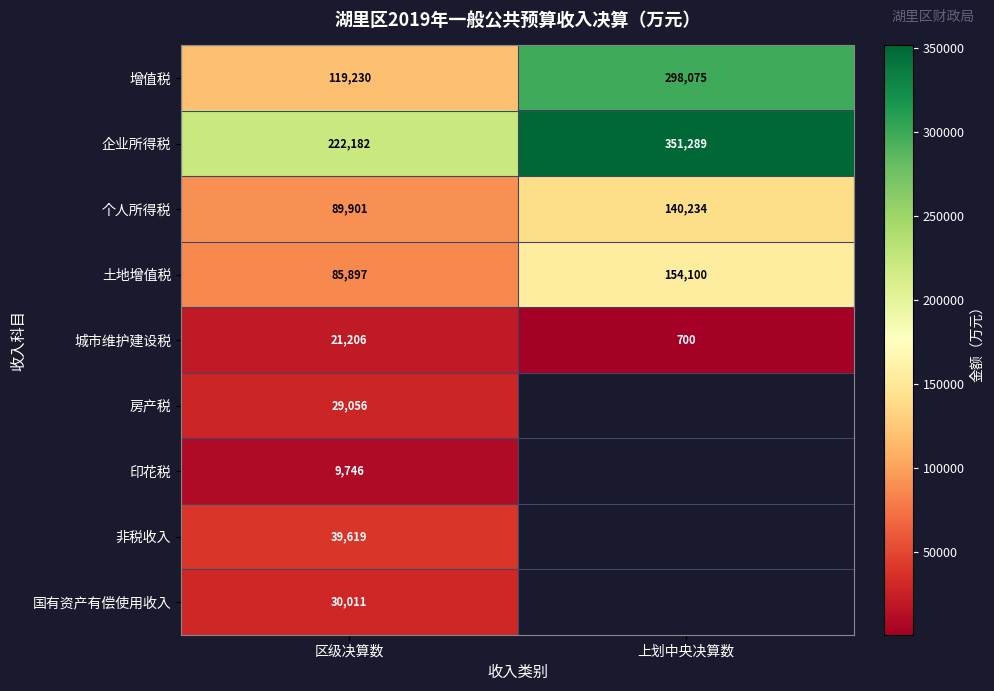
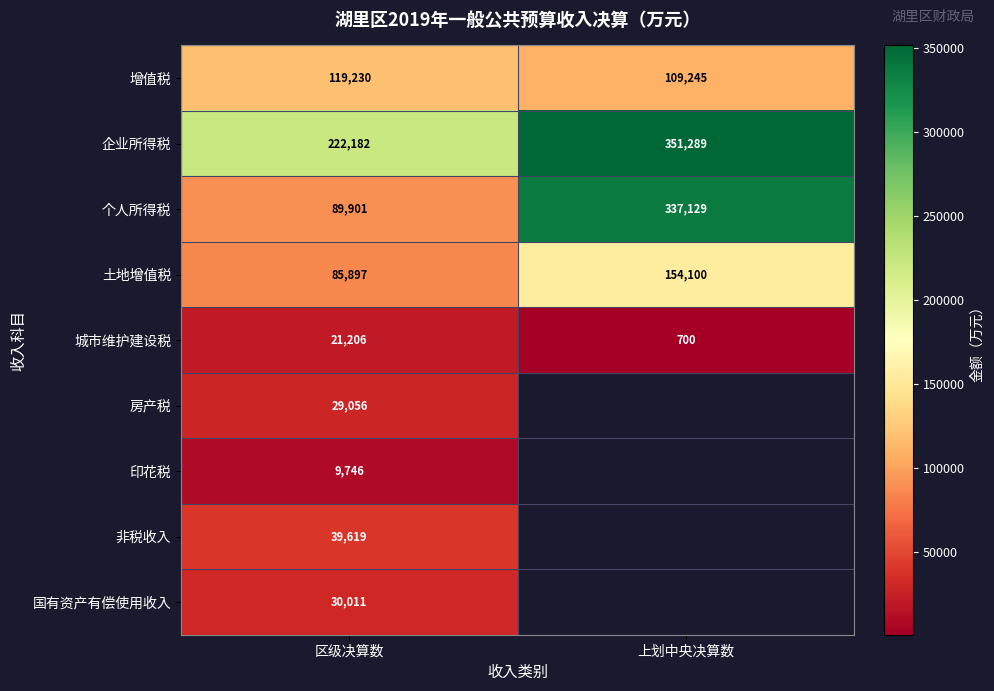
增值税, 上划中央决算数: 298,075 -> 109,245
个人所得税, 上划中央决算数: 140,234 -> 337,129
